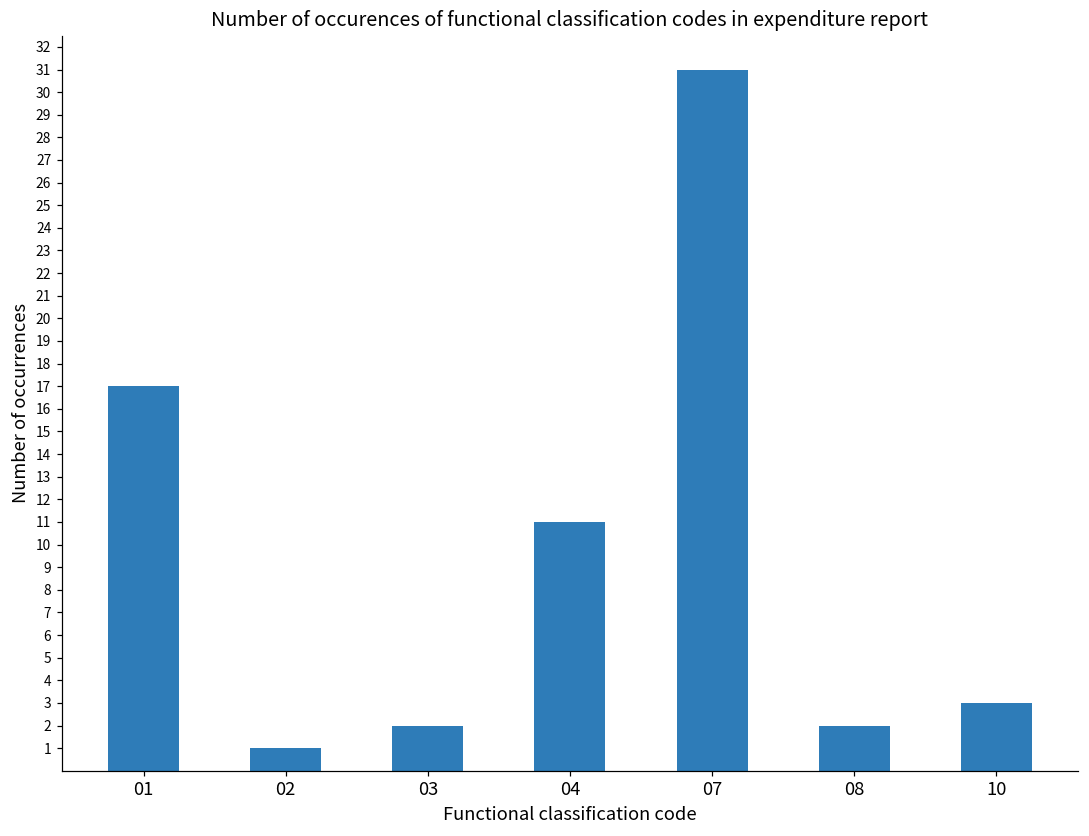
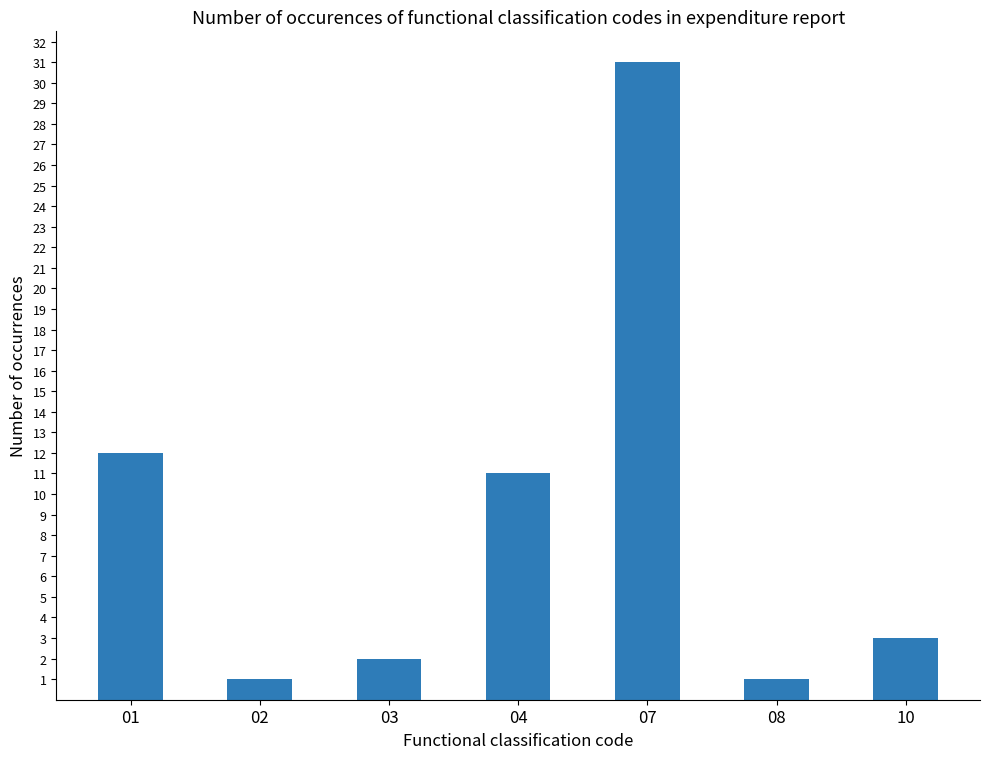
01: 17 -> 12
08: 2 -> 1
